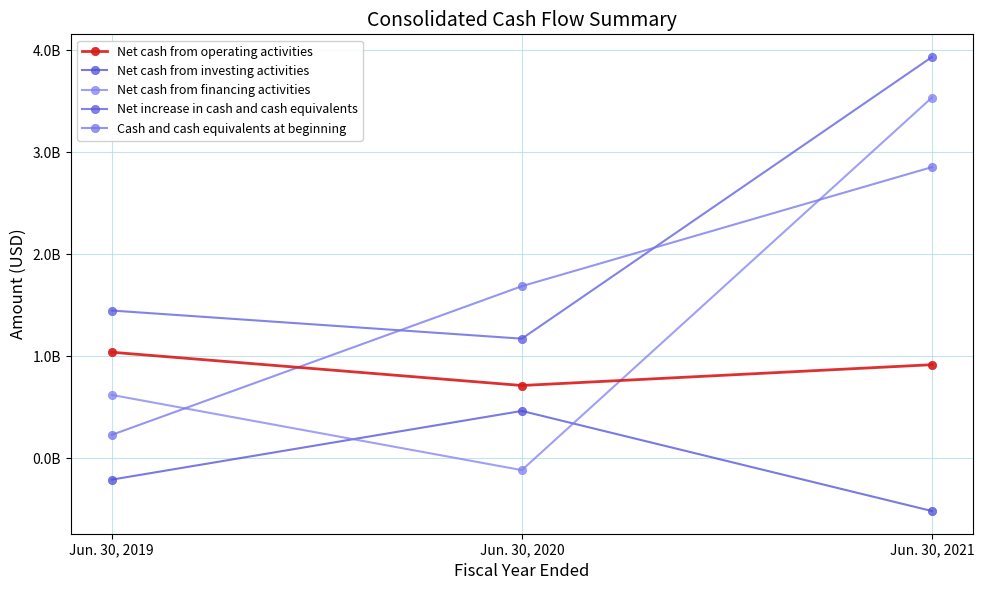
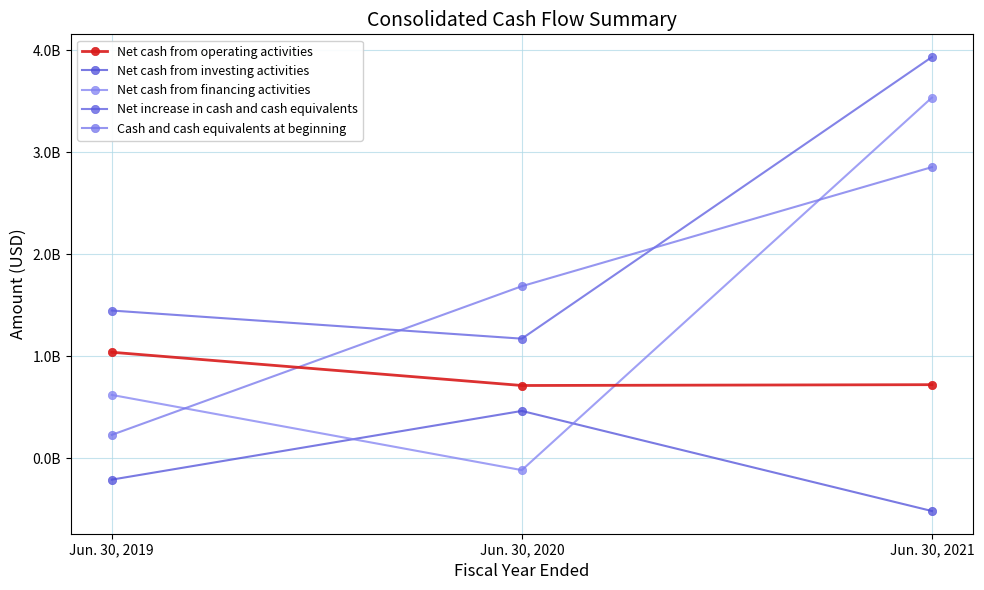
Net cash from operating activities, Jun. 30, 2021: 920000000 -> 720000000
